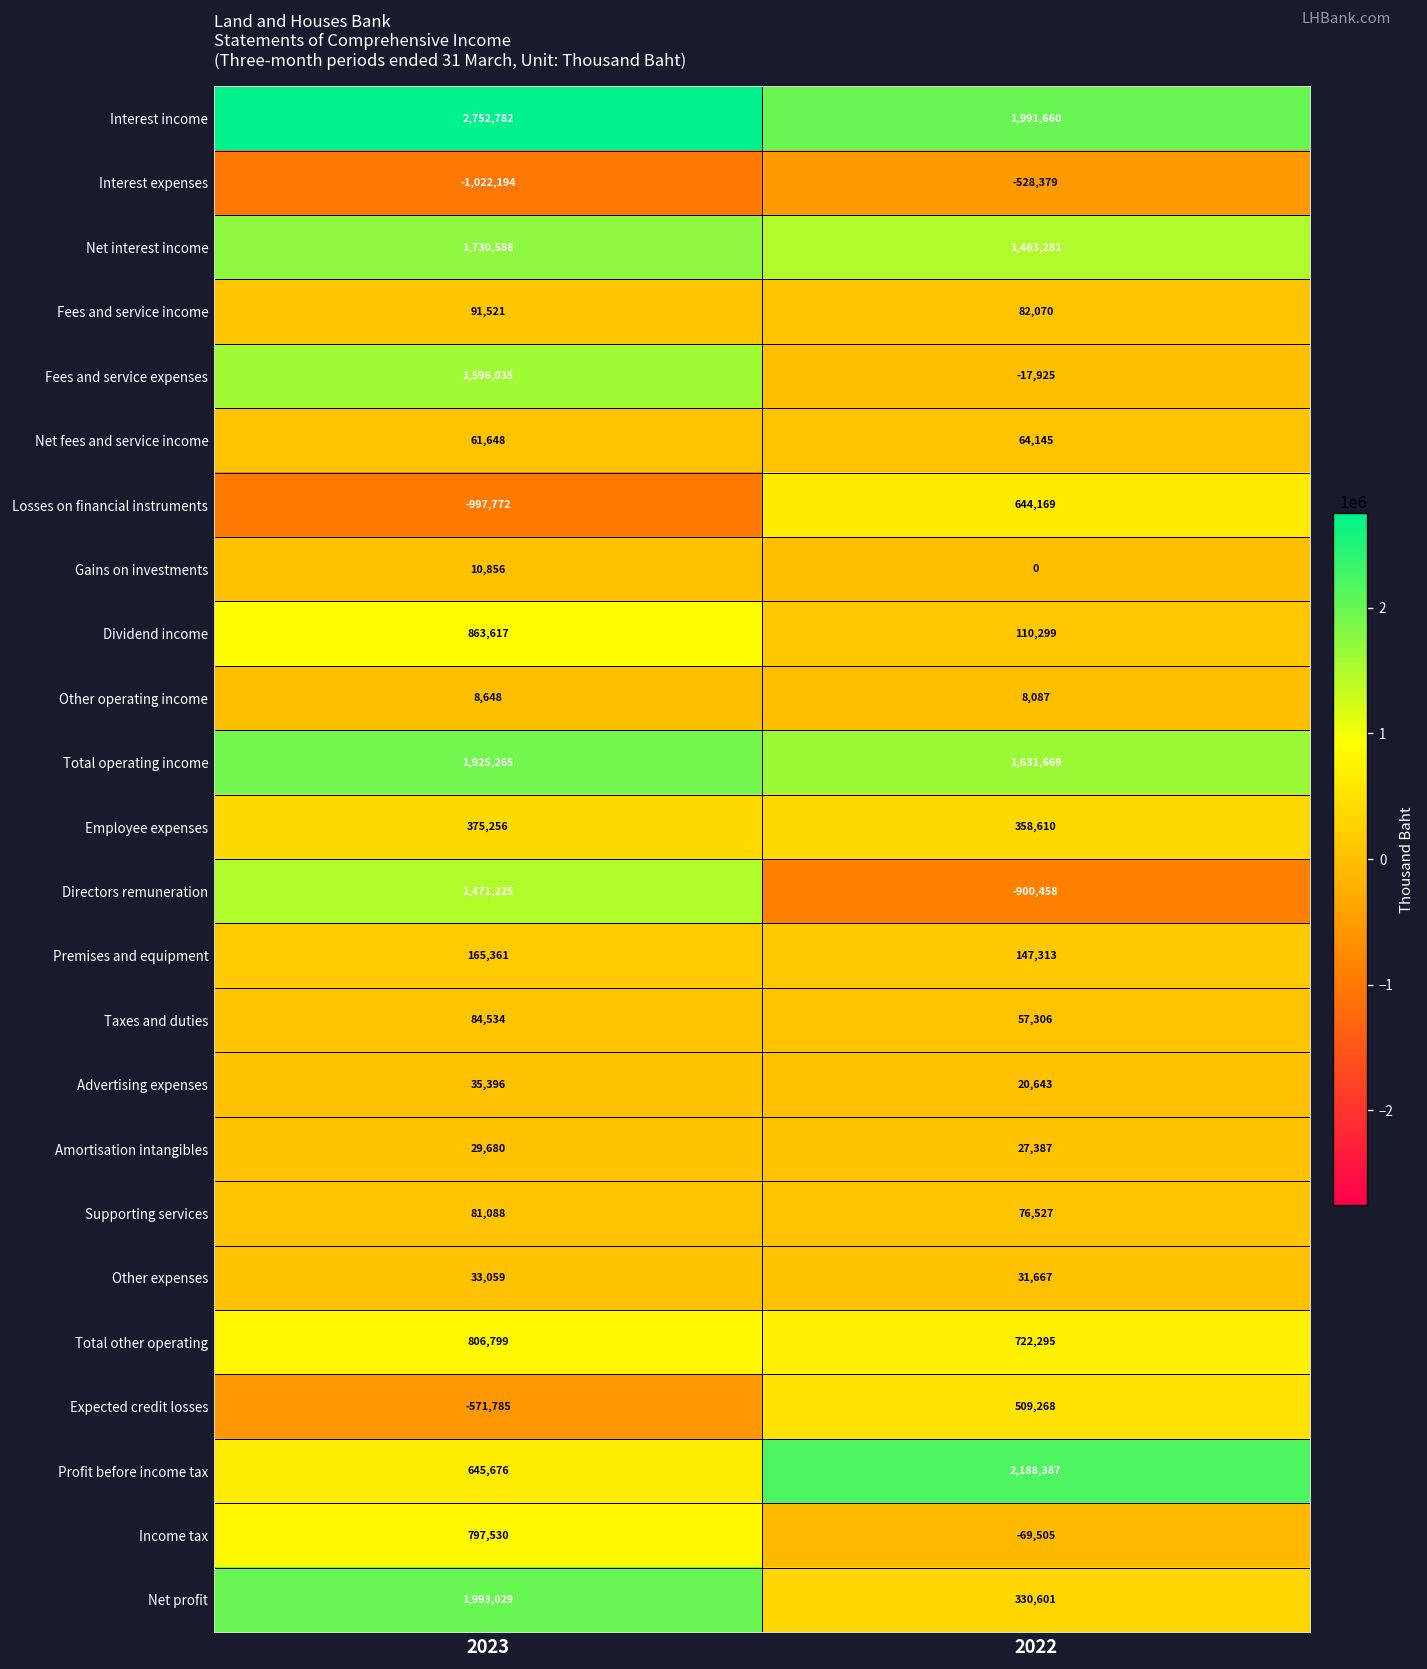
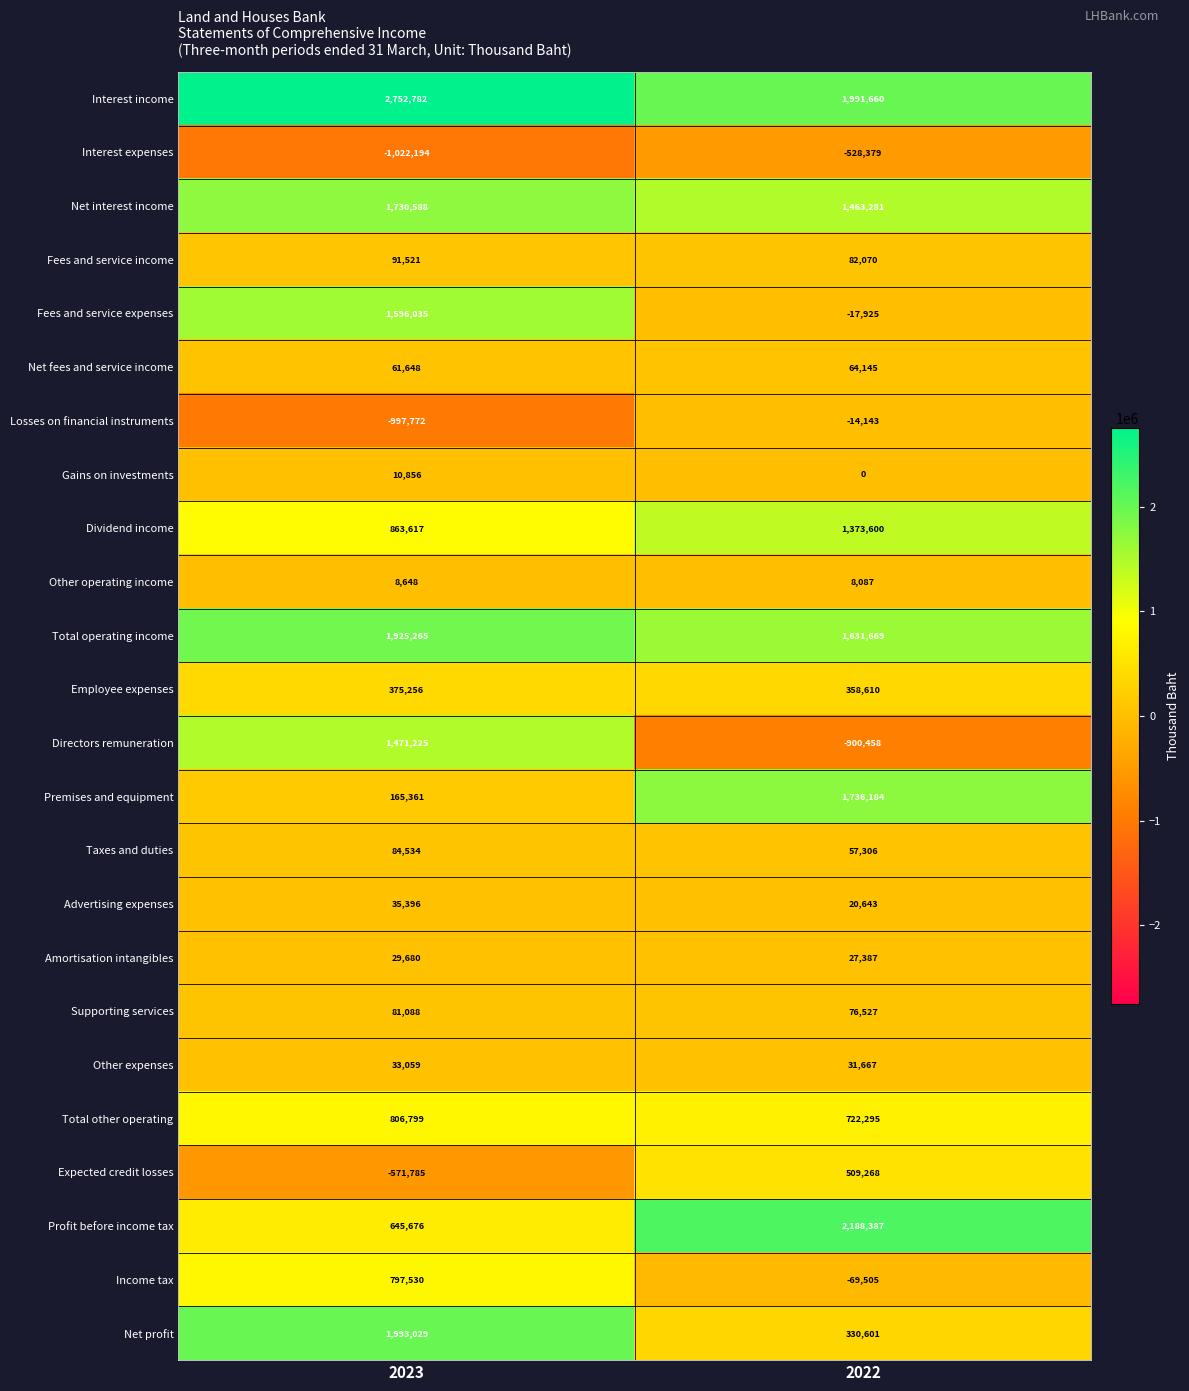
Losses on financial instruments, 2022: 644,169 -> -14,143
Dividend income, 2022: 110,299 -> 1,373,600
Premises and equipment, 2022: 147,313 -> 1,736,184
